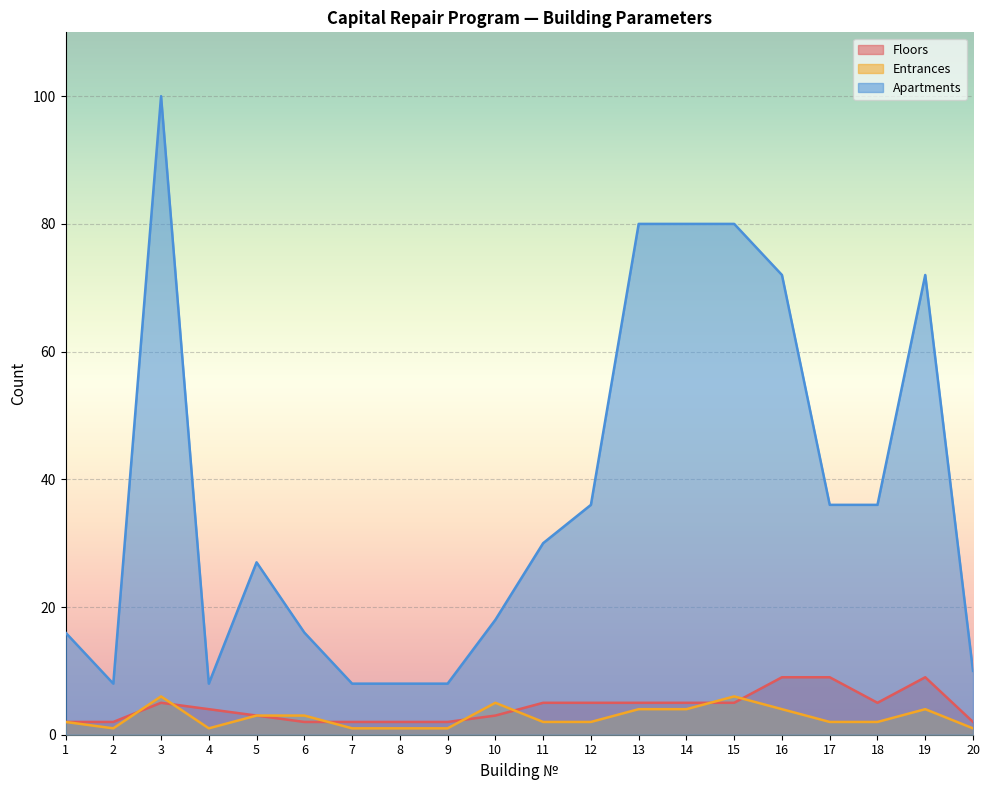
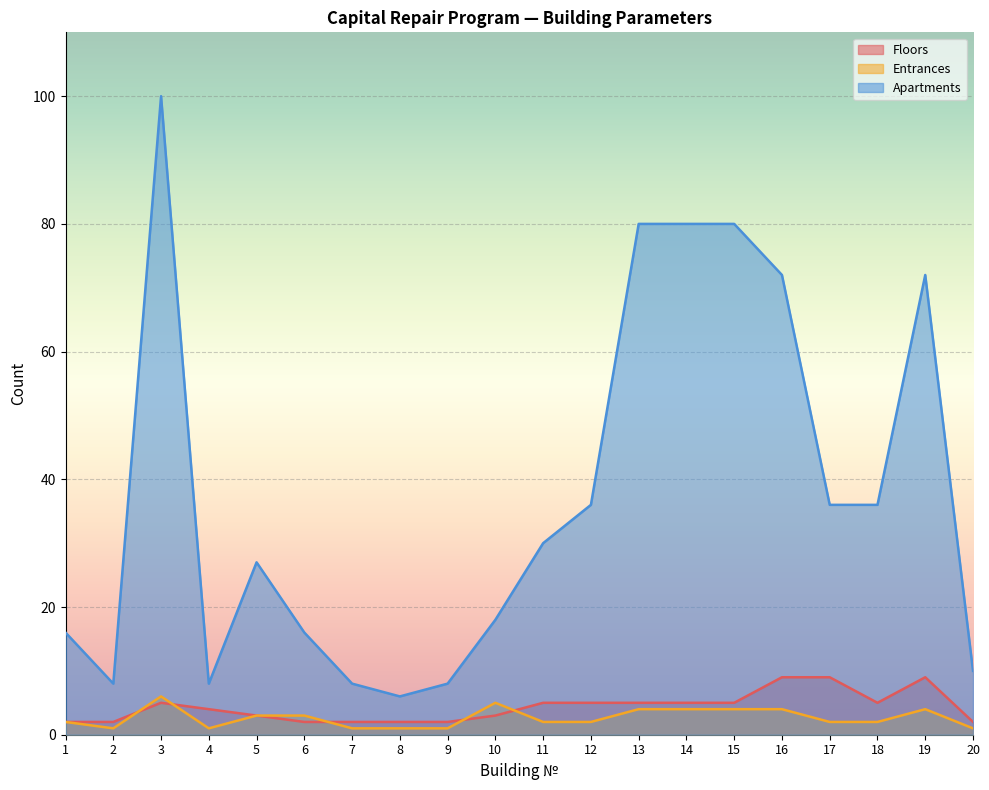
Apartments, 8: 8 -> 6
Entrances, 15: 6 -> 4
